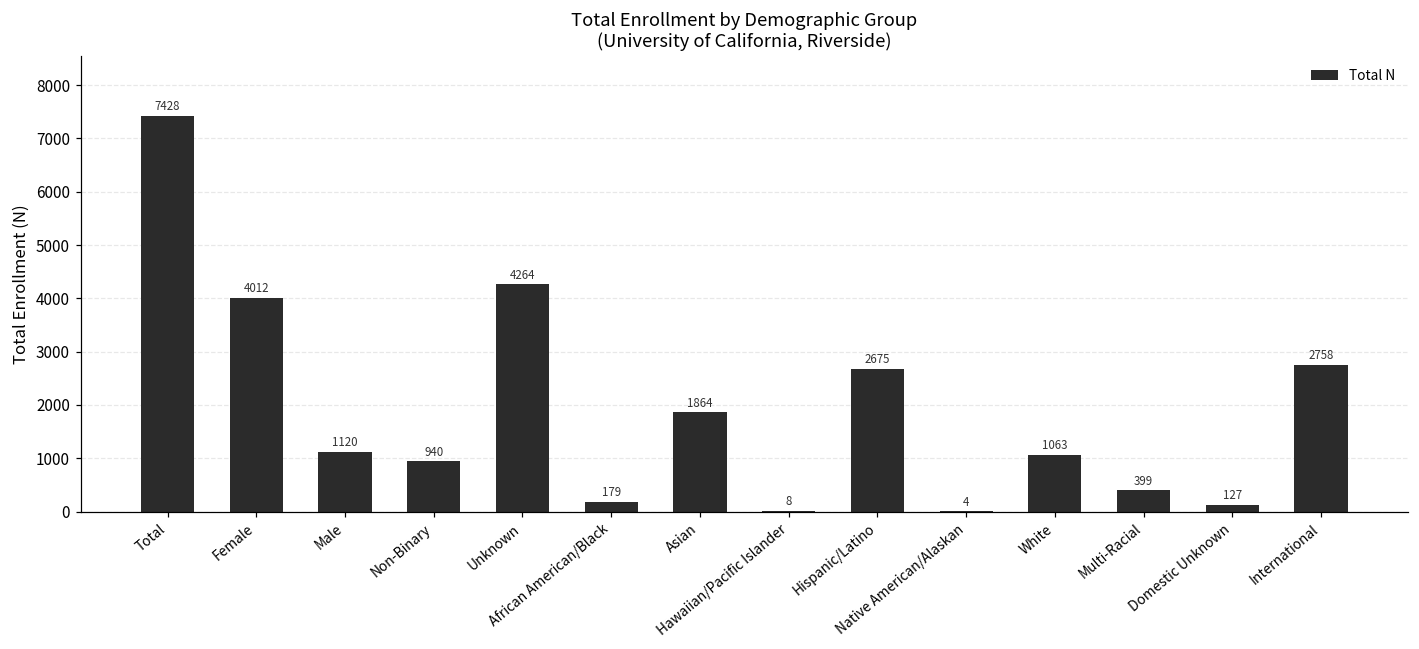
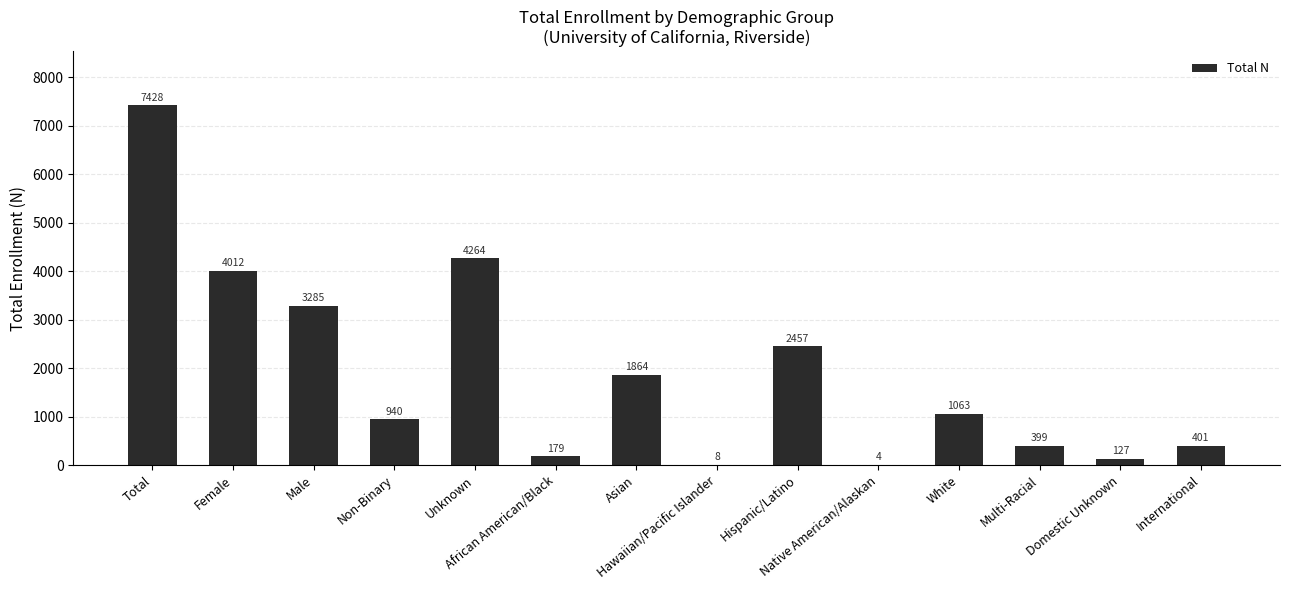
Male: 1120 -> 3285
Hispanic/Latino: 2675 -> 2457
International: 2758 -> 401
